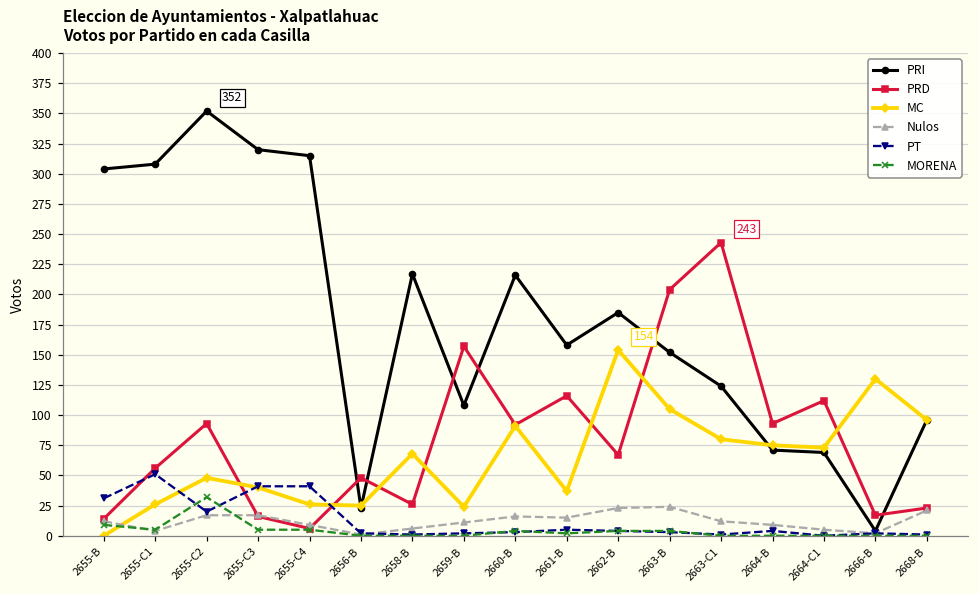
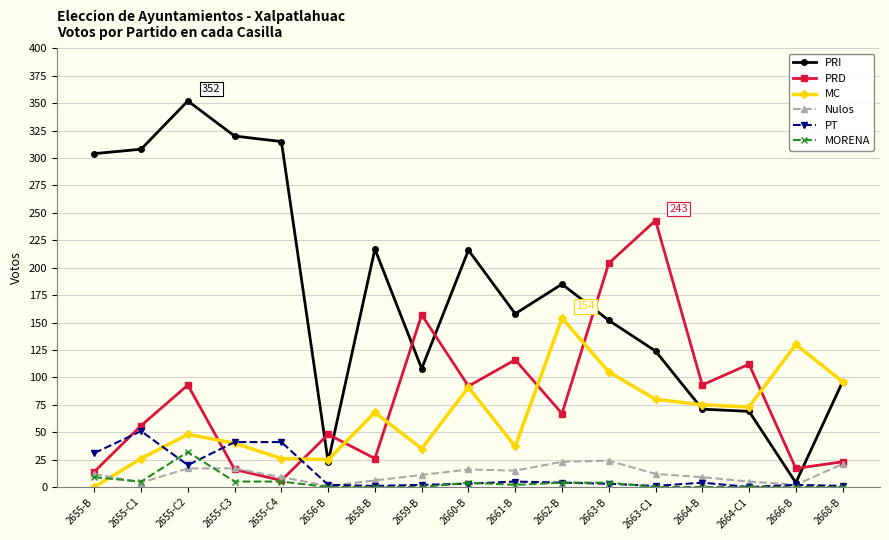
MC, 2659-B: 24 -> 35
